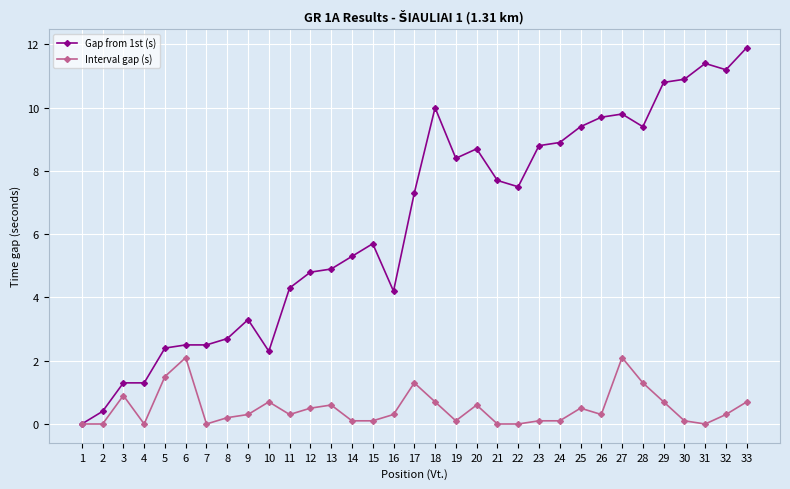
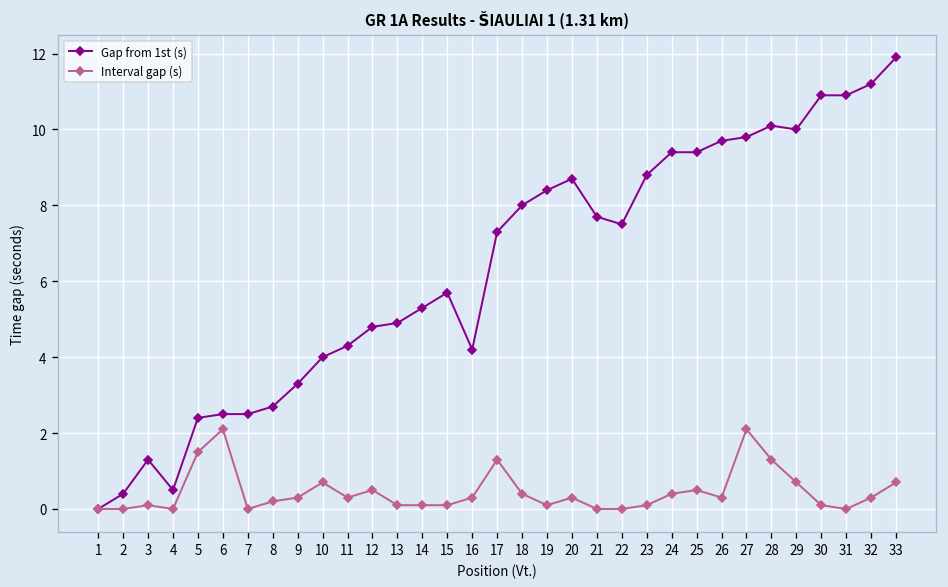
Interval gap (s), 3: 0.9 -> 0.1
Gap from 1st (s), 4: 1.3 -> 0.5
Gap from 1st (s), 10: 2.3 -> 4.0
Interval gap (s), 13: 0.6 -> 0.1
Gap from 1st (s), 18: 10 -> 8
Interval gap (s), 18: 0.7 -> 0.4
Interval gap (s), 20: 0.6 -> 0.3
Gap from 1st (s), 24: 8.9 -> 9.4
Interval gap (s), 24: 0.1 -> 0.4
Gap from 1st (s), 28: 9.4 -> 10.1
Gap from 1st (s), 29: 10.8 -> 10.0
Gap from 1st (s), 31: 11.4 -> 10.9
